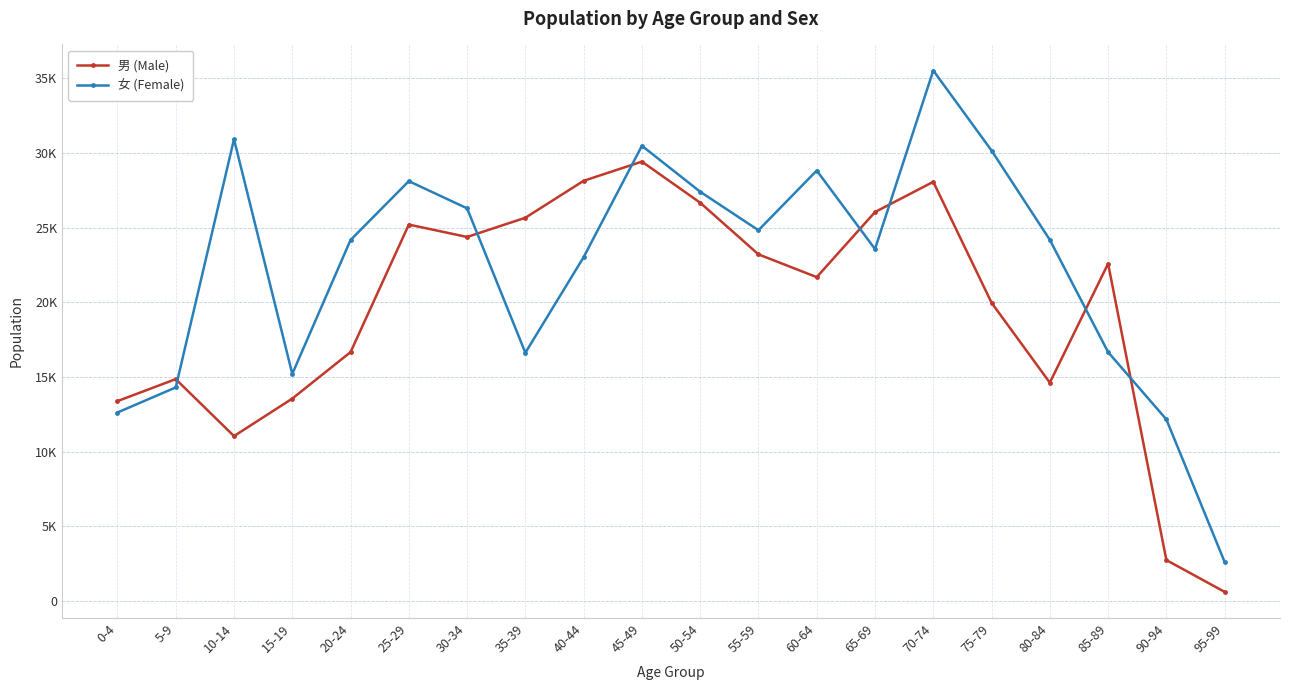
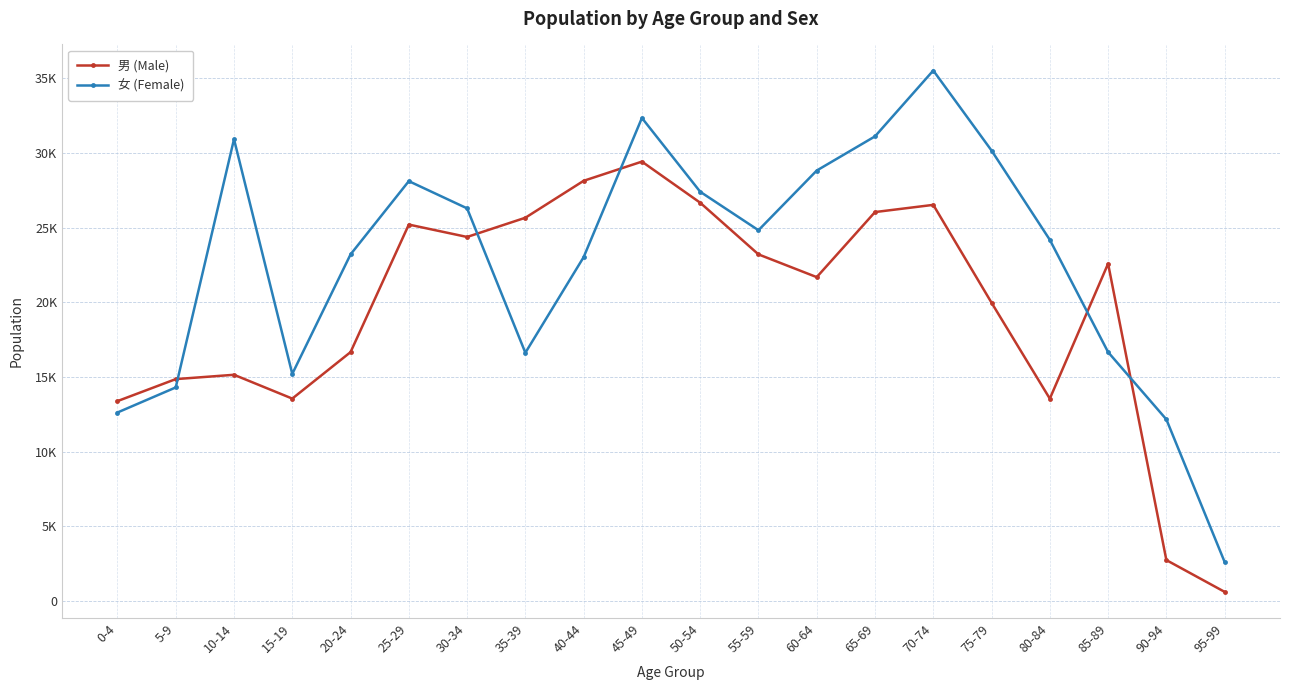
男 (Male), 10-14: 11000 -> 15200
女 (Female), 20-24: 24200 -> 23200
女 (Female), 45-49: 30500 -> 32300
女 (Female), 65-69: 23600 -> 31100
男 (Male), 70-74: 28100 -> 26500
男 (Male), 80-84: 14600 -> 13600
